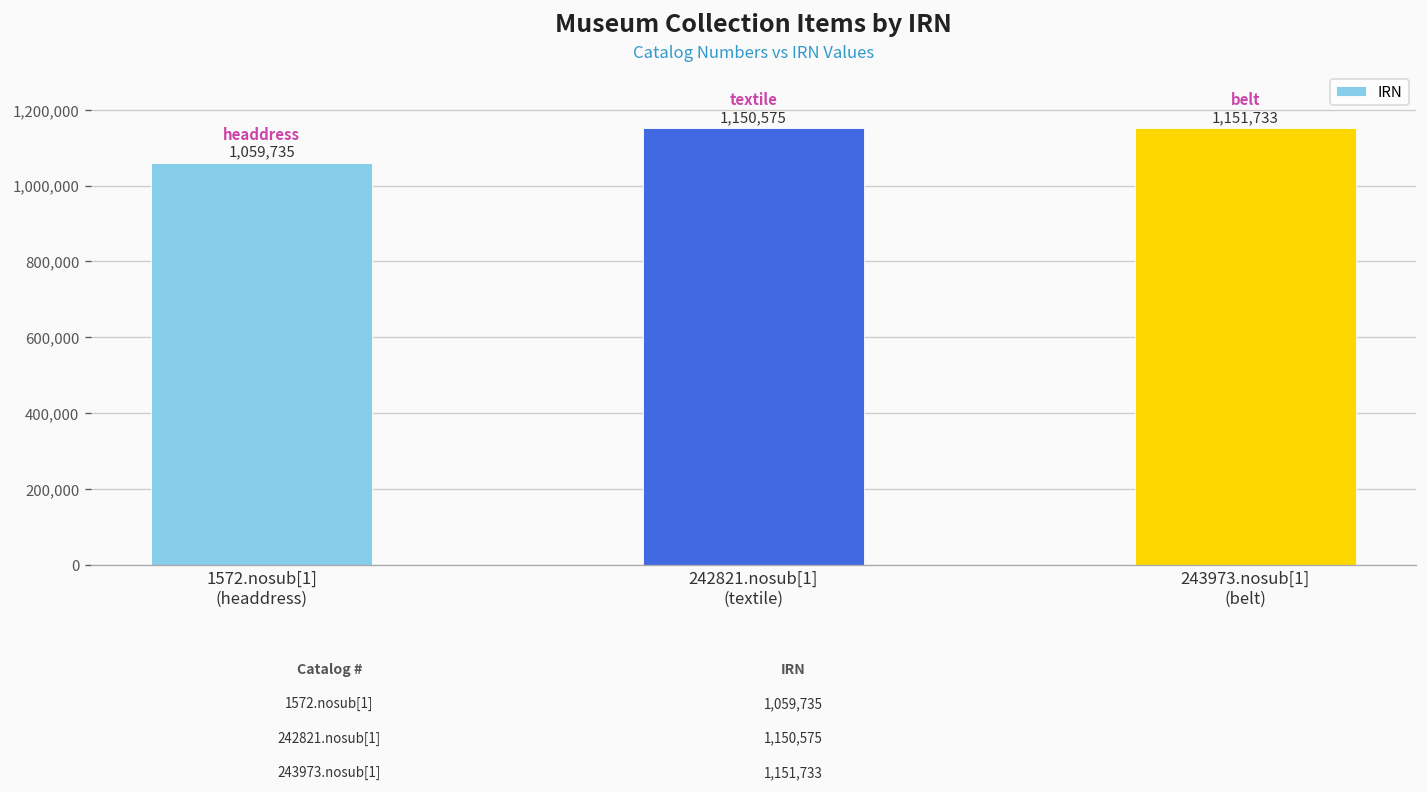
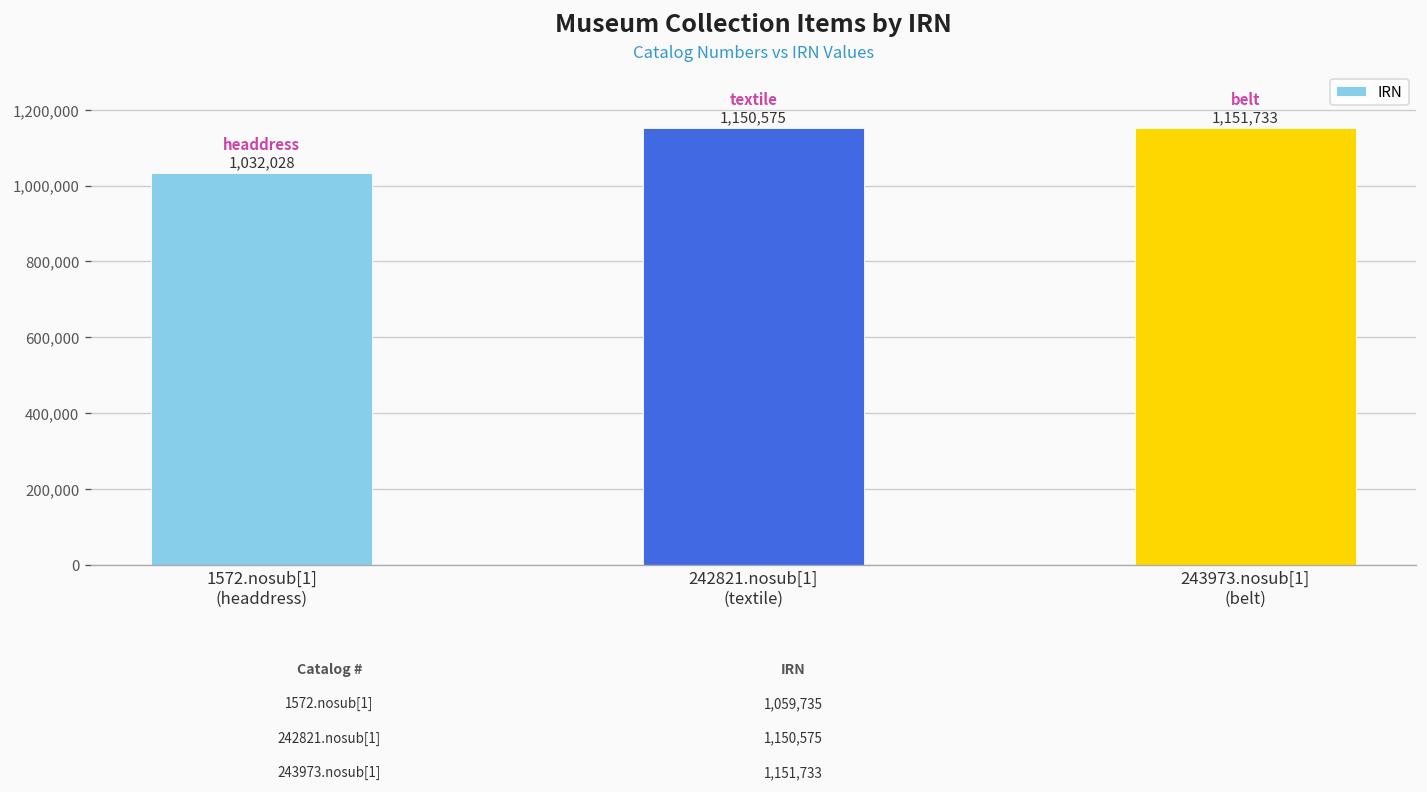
1572.nosub[1] (headdress): 1,059,735 -> 1,032,028
